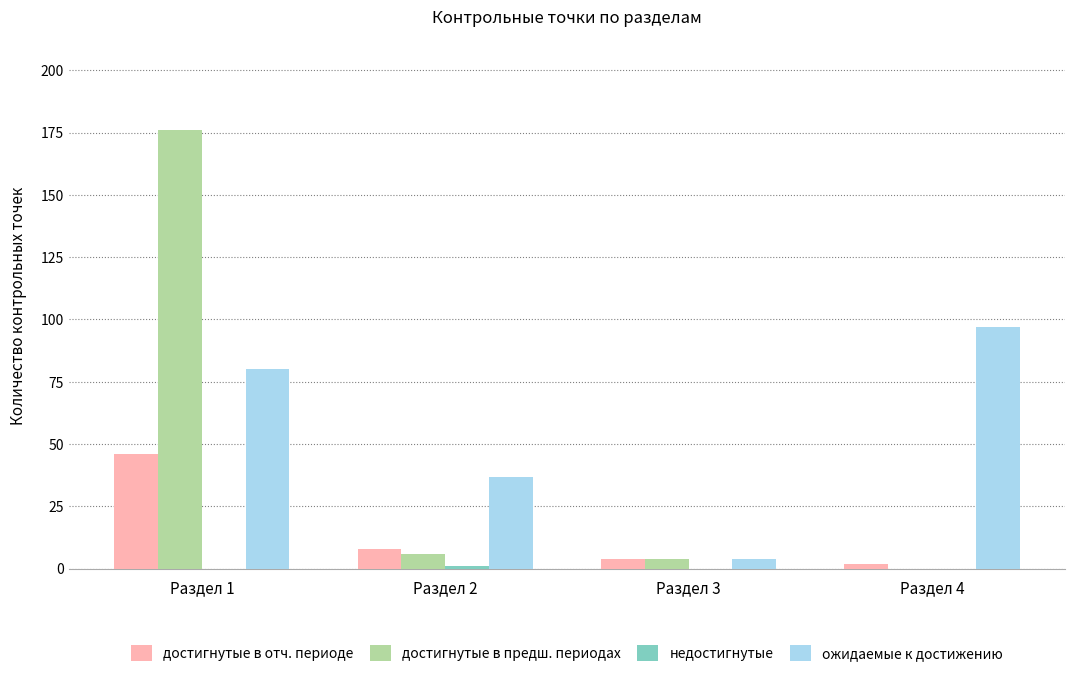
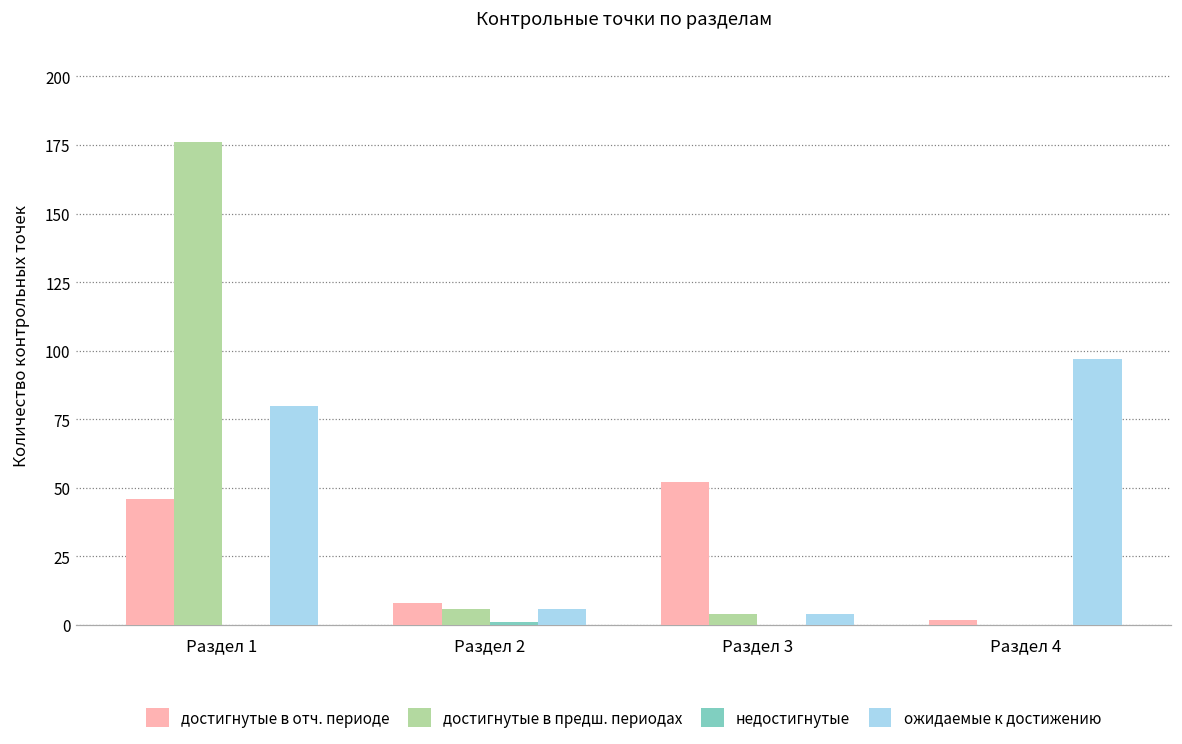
ожидаемые к достижению, Раздел 2: 37 -> 6
достигнутые в отч. периоде, Раздел 3: 4 -> 52
